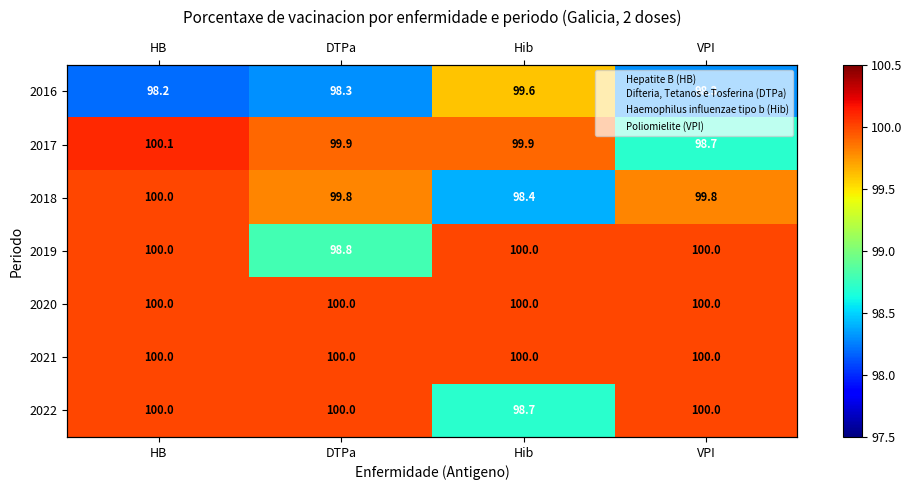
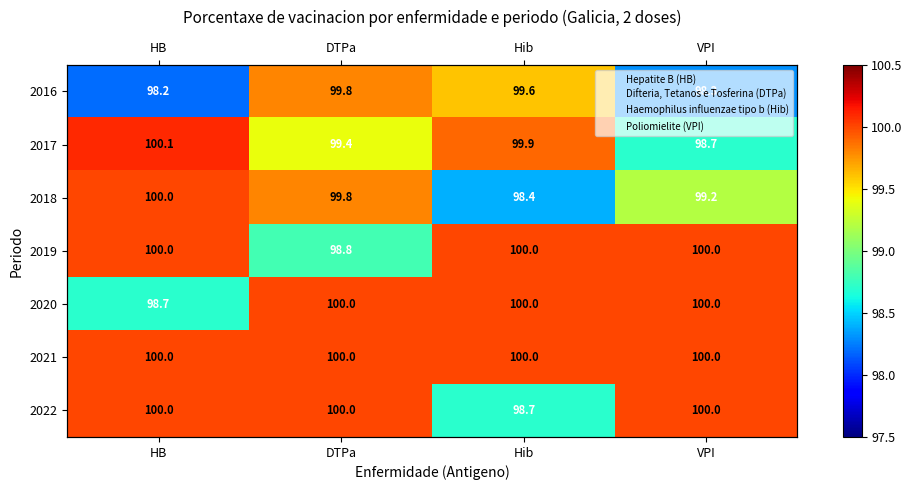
2016, DTPa: 98.3 -> 99.8
2017, DTPa: 99.9 -> 99.4
2018, VPI: 99.8 -> 99.2
2020, HB: 100.0 -> 98.7
